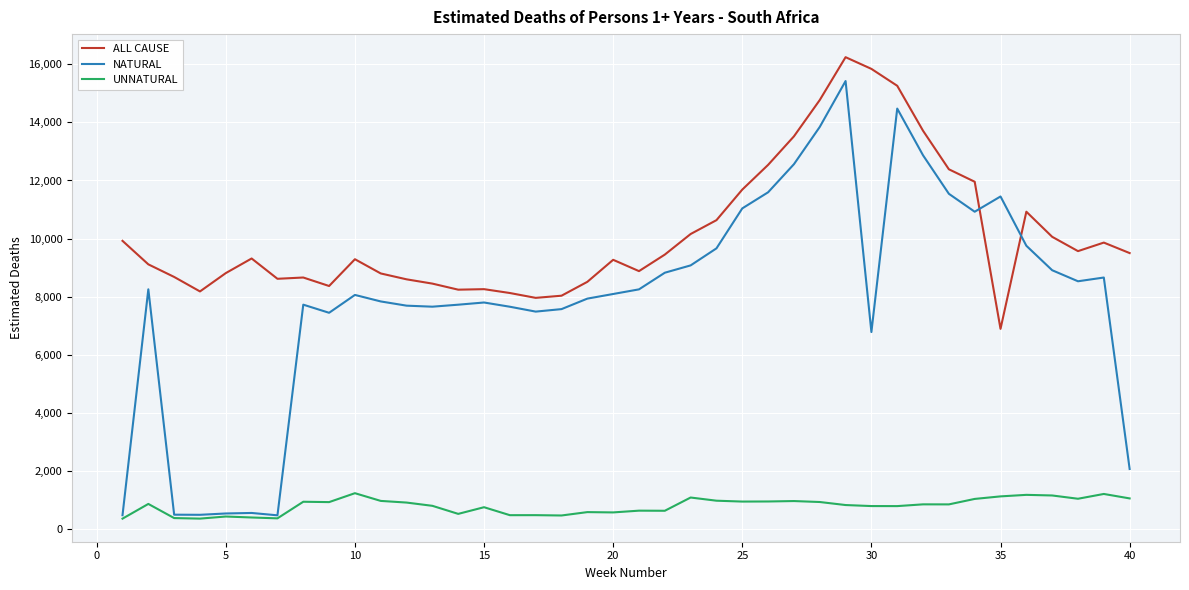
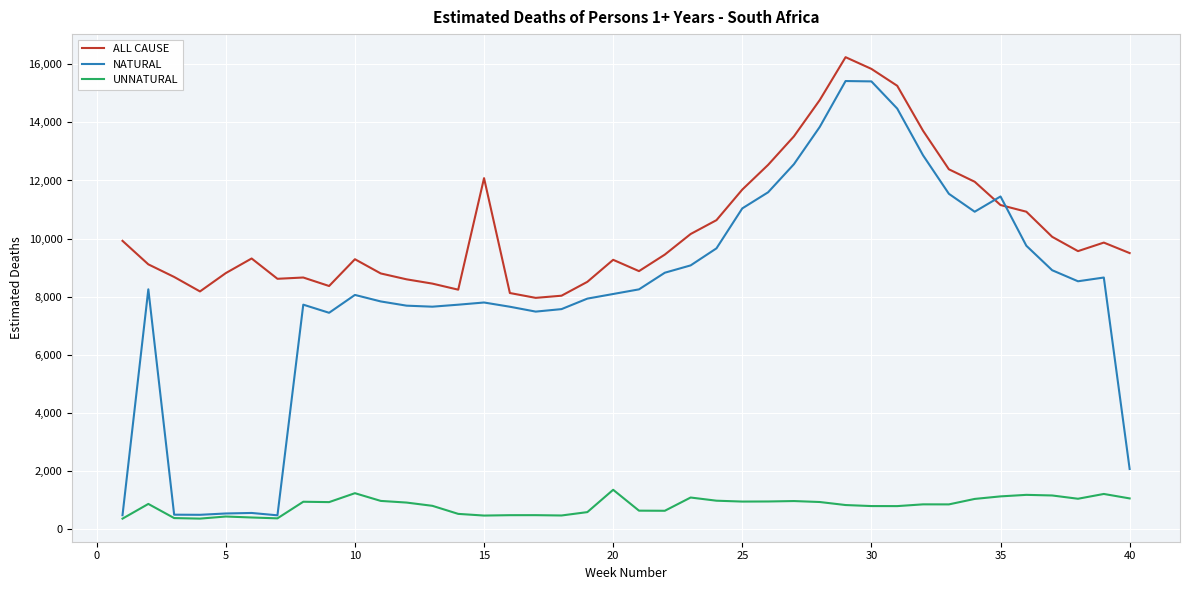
ALL CAUSE, 15: 8,300 -> 12,100
UNNATURAL, 15: 700 -> 500
UNNATURAL, 20: 600 -> 1,300
NATURAL, 30: 6,800 -> 15,400
ALL CAUSE, 35: 6,900 -> 11,200
